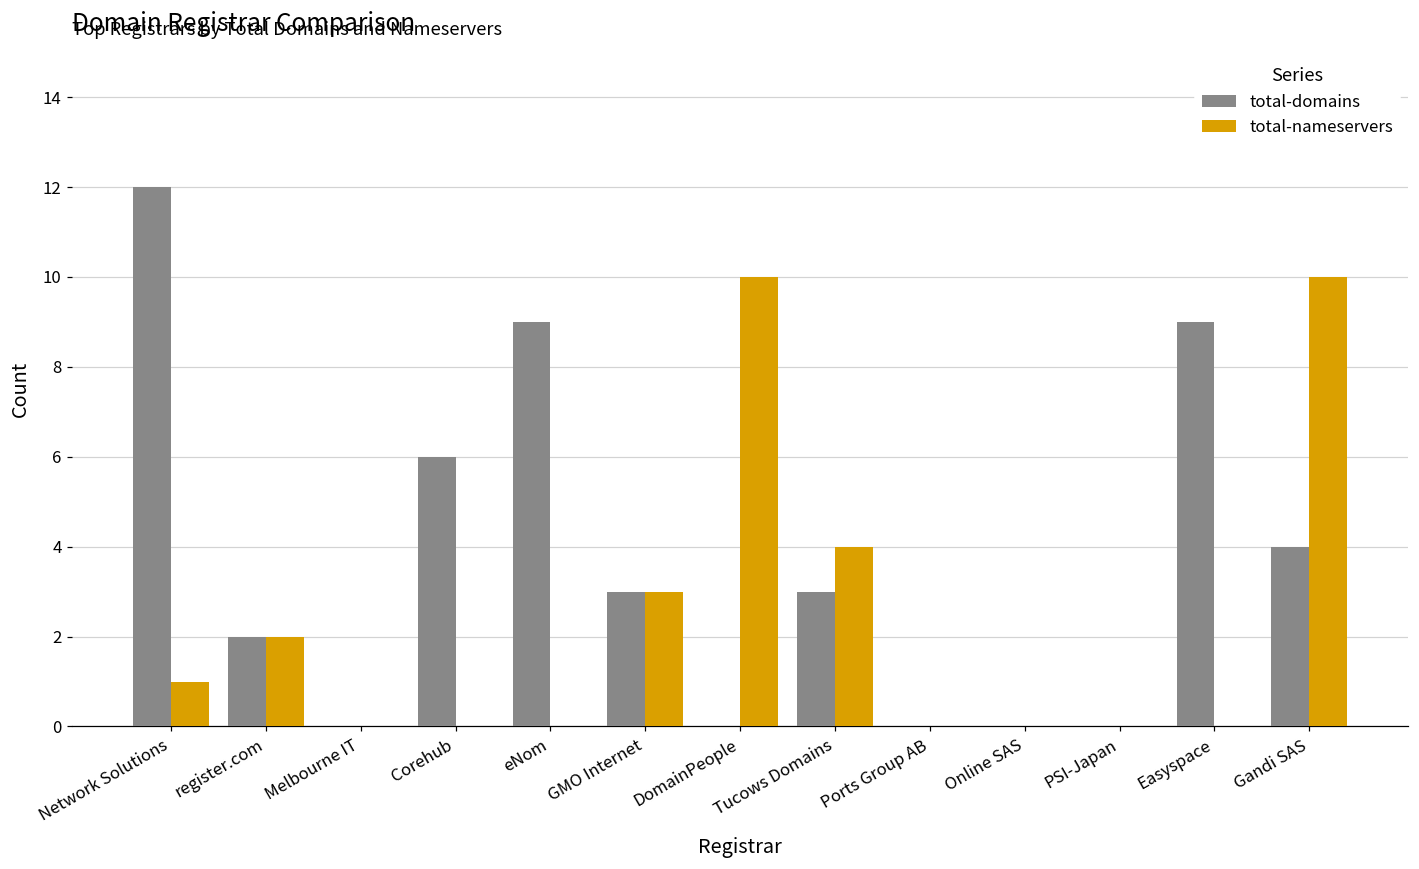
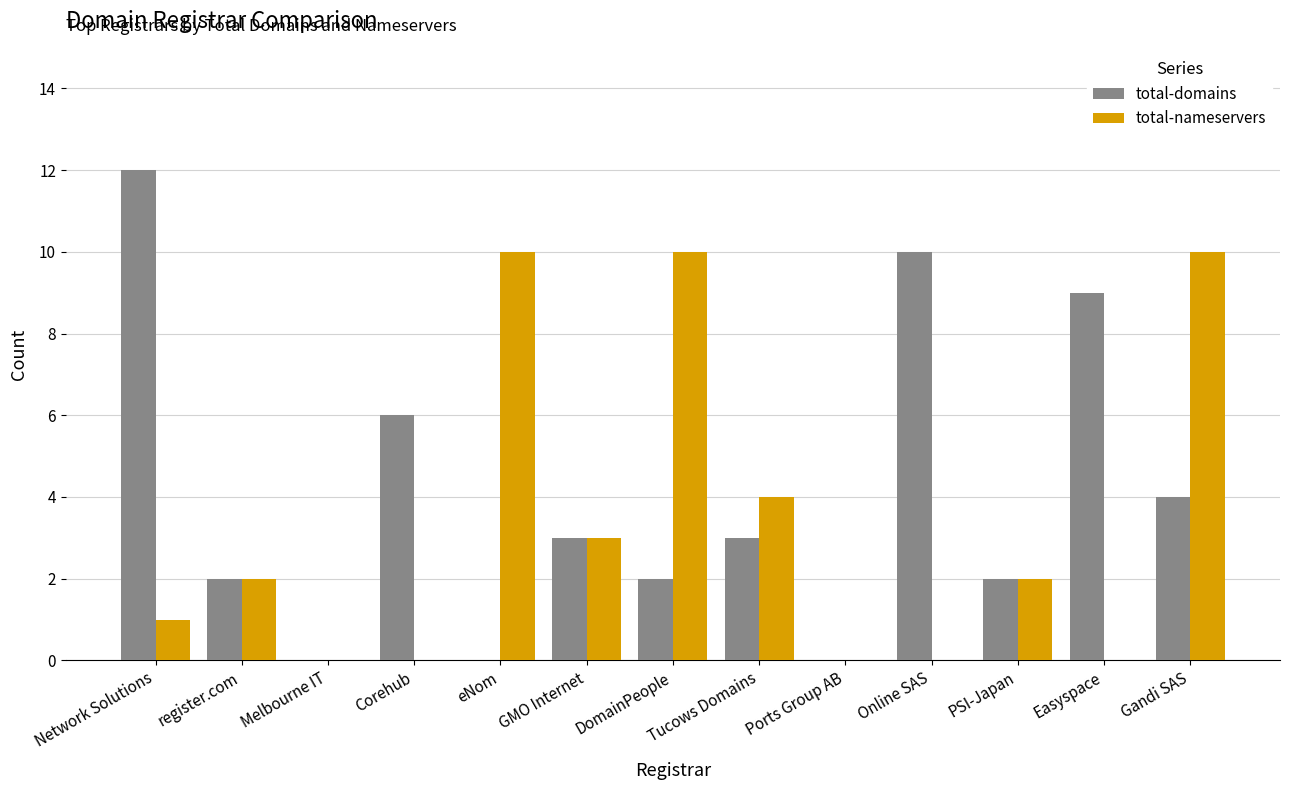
total-domains, eNom: 9 -> 0
total-nameservers, eNom: 0 -> 10
total-domains, DomainPeople: 0 -> 2
total-domains, Online SAS: 0 -> 10
total-domains, PSI-Japan: 0 -> 2
total-nameservers, PSI-Japan: 0 -> 2
